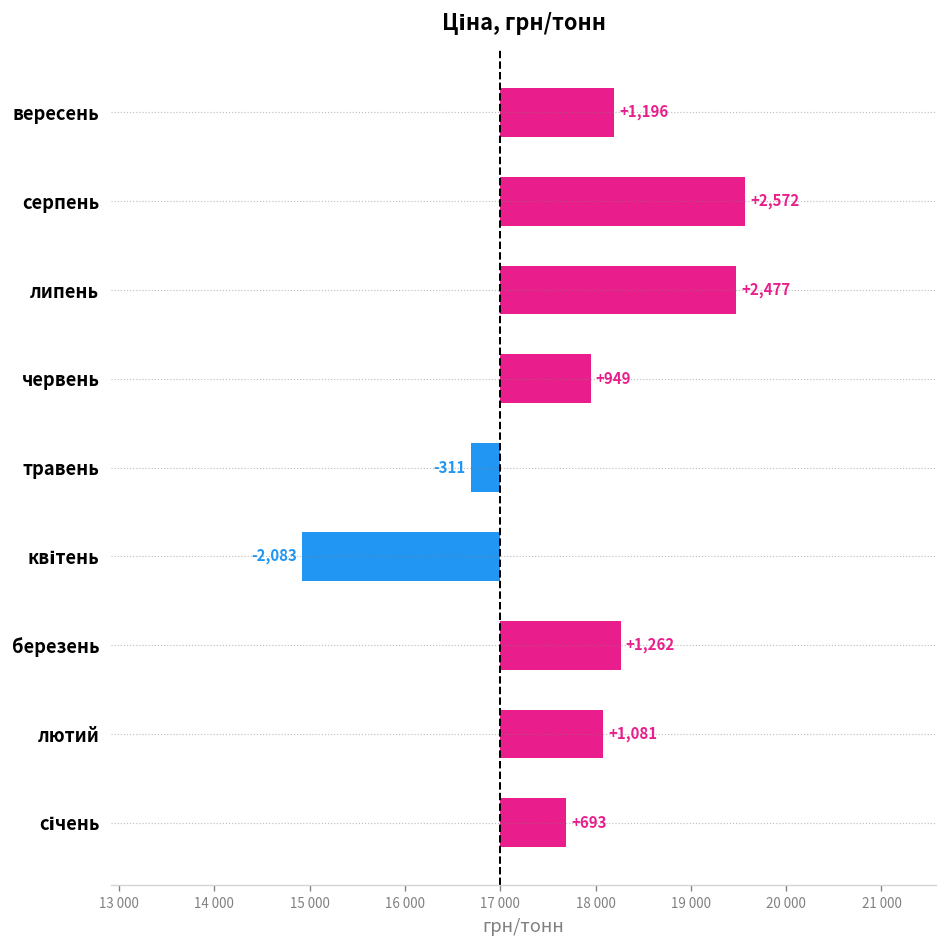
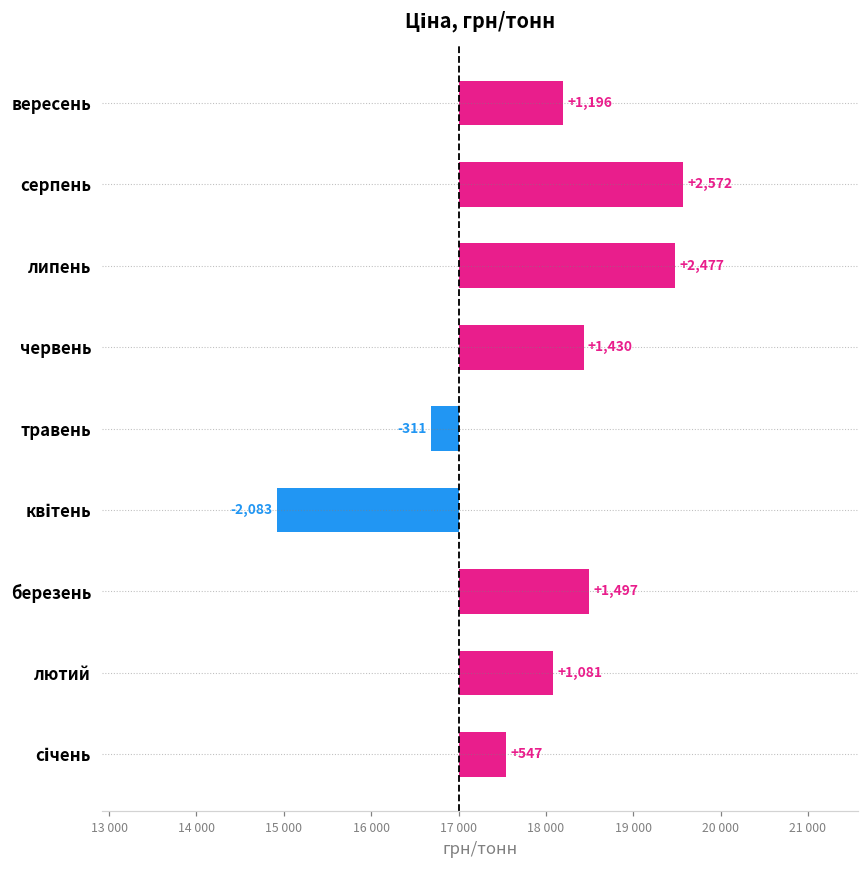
червень: +949 -> +1,430
березень: +1,262 -> +1,497
січень: +693 -> +547
